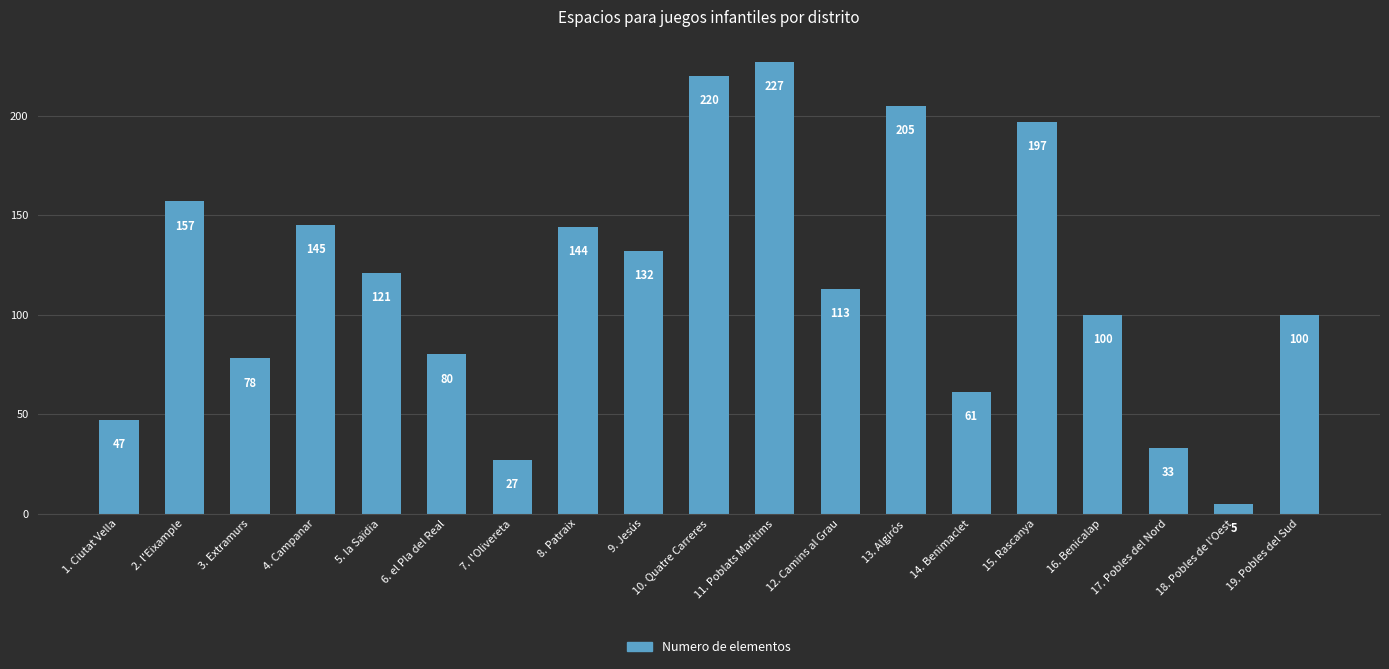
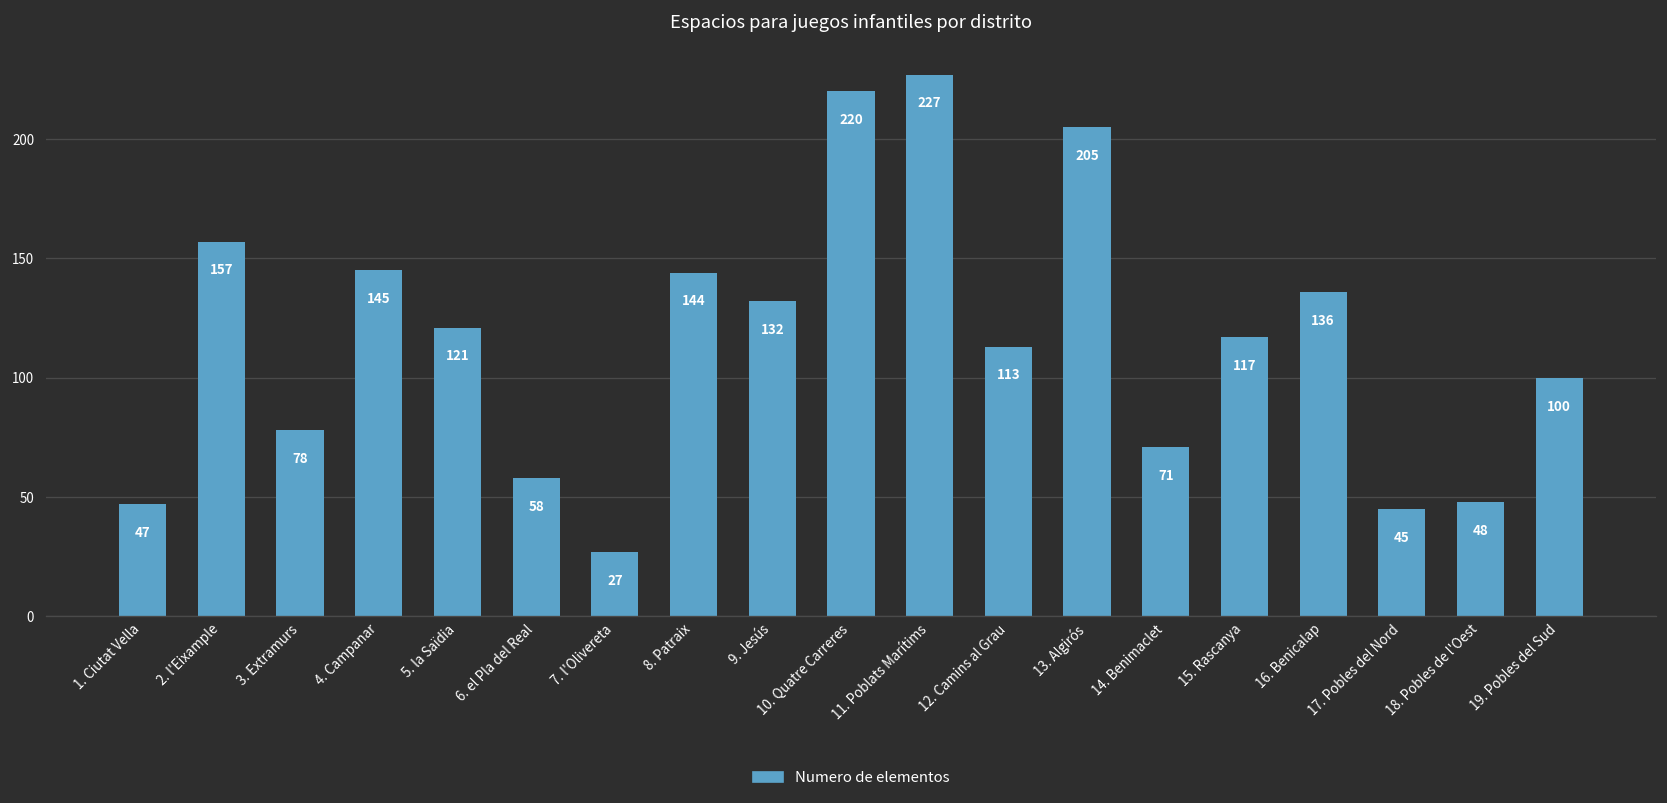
6. el Pla del Real: 80 -> 58
14. Benimaclet: 61 -> 71
15. Rascanya: 197 -> 117
16. Benicalap: 100 -> 136
17. Pobles del Nord: 33 -> 45
18. Pobles de l'Oest: 5 -> 48
